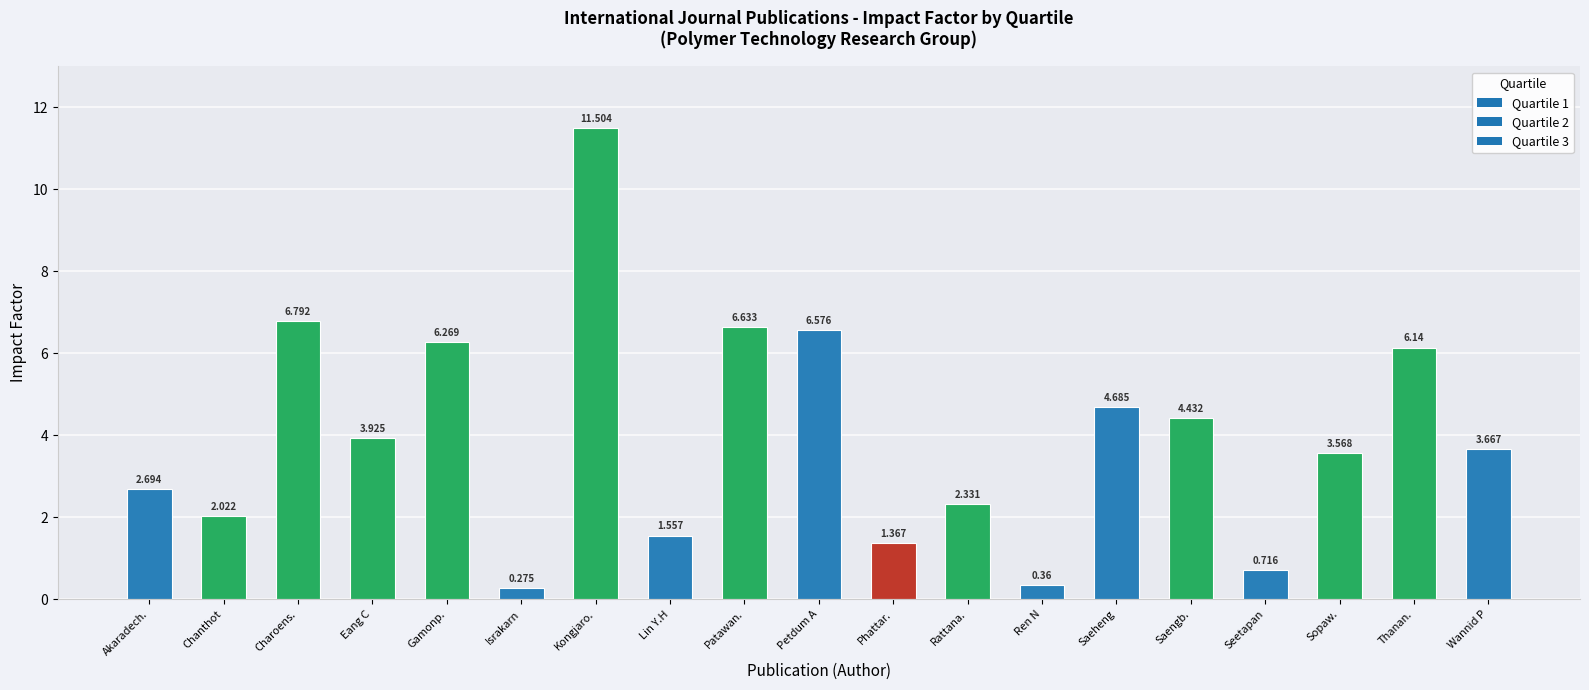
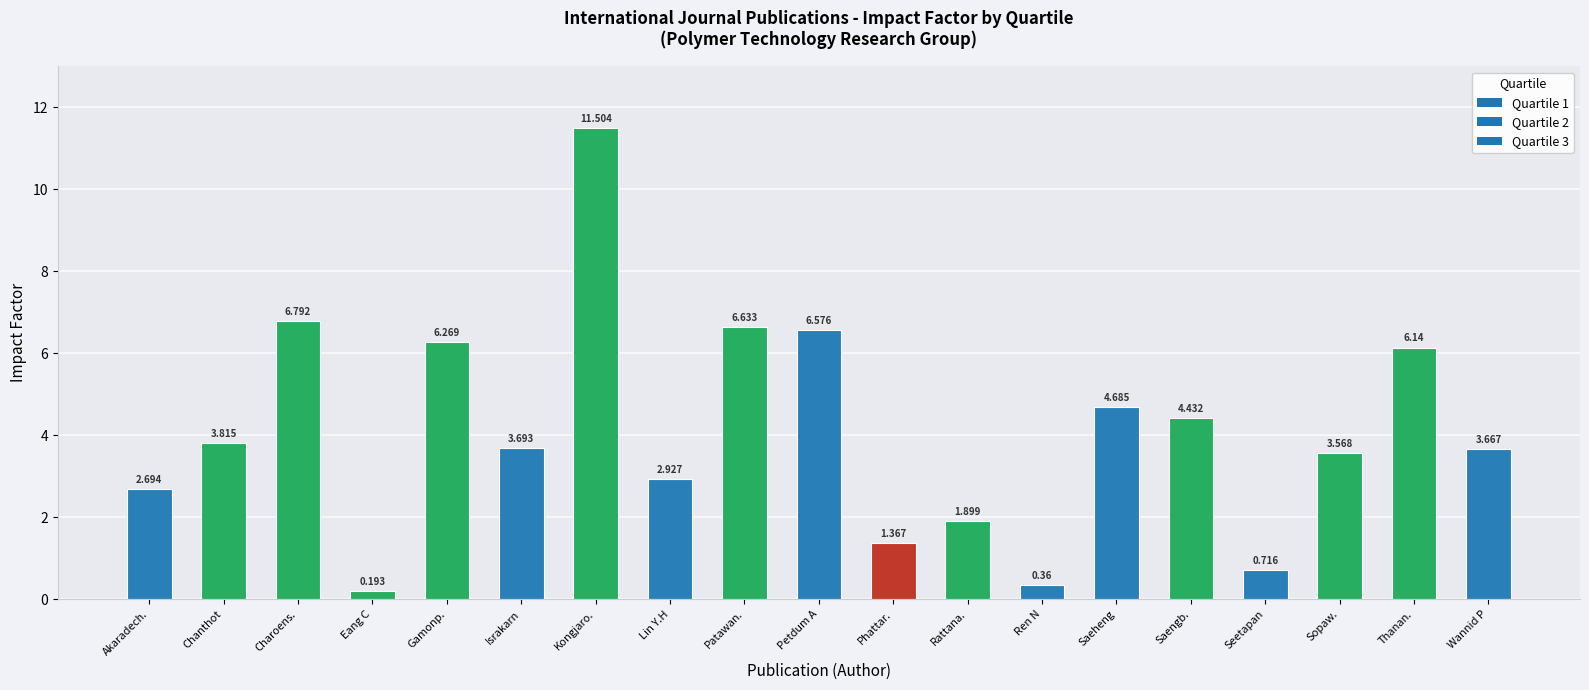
Chanthot: 2.022 -> 3.815
Eang C: 3.925 -> 0.193
Israkarn: 0.275 -> 3.693
Lin Y.H: 1.557 -> 2.927
Rattana.: 2.331 -> 1.899
